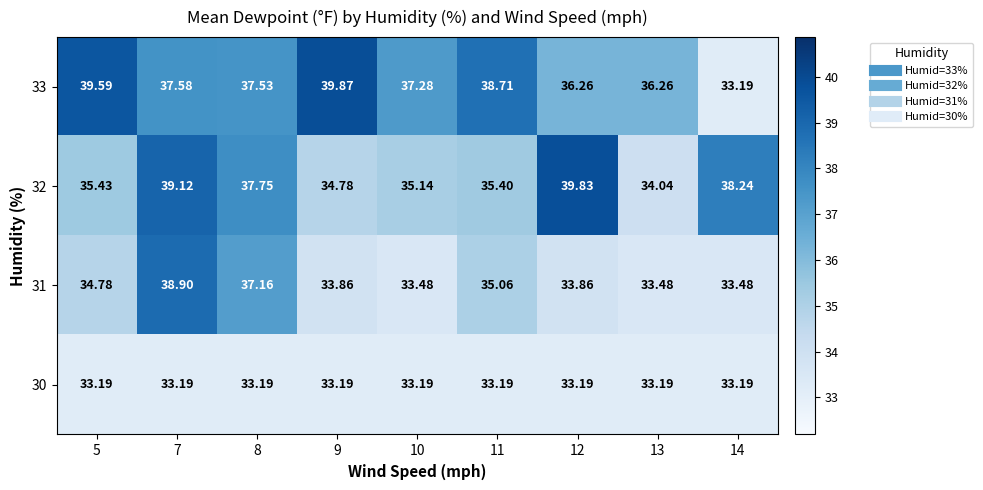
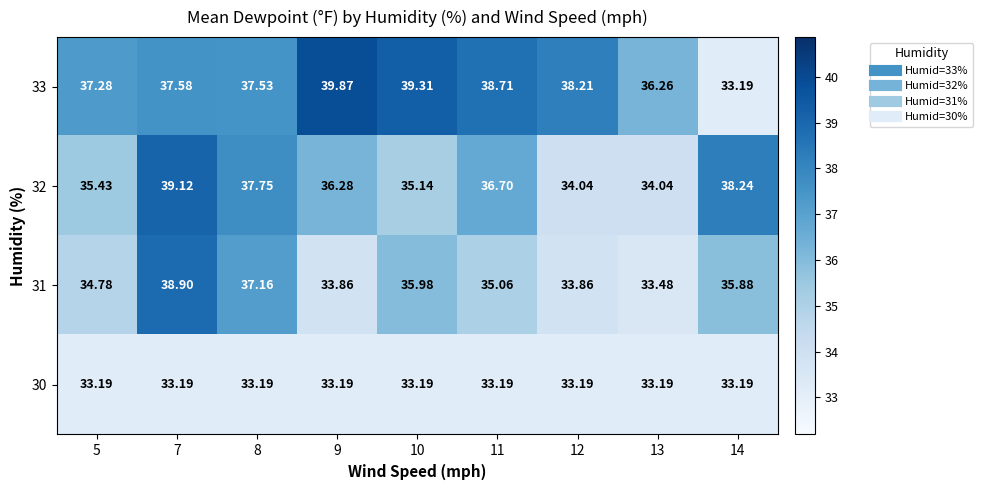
33, 5: 39.59 -> 37.28
33, 10: 37.28 -> 39.31
33, 12: 36.26 -> 38.21
32, 9: 34.78 -> 36.28
32, 11: 35.40 -> 36.70
32, 12: 39.83 -> 34.04
31, 10: 33.48 -> 35.98
31, 14: 33.48 -> 35.88
